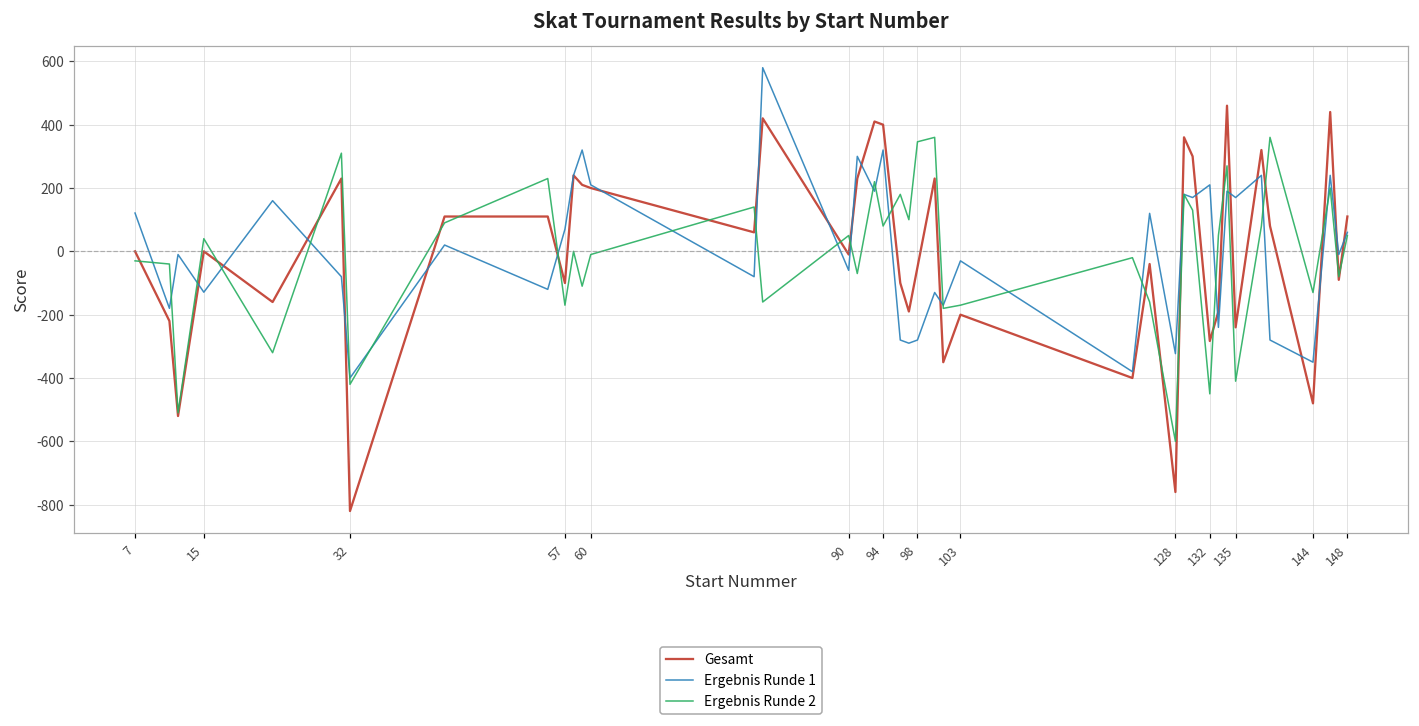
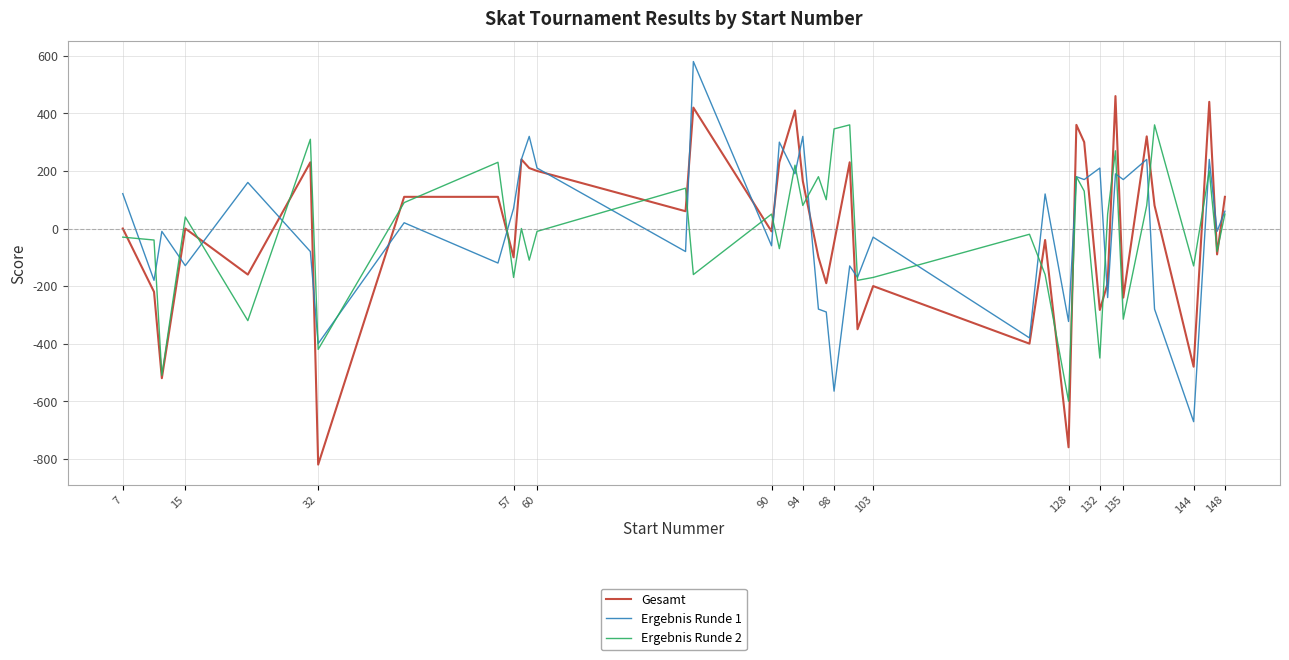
Gesamt, 94: 400 -> 170
Ergebnis Runde 1, 98: -280 -> -570
Ergebnis Runde 2, 135: -410 -> -320
Ergebnis Runde 1, 144: -350 -> -670
